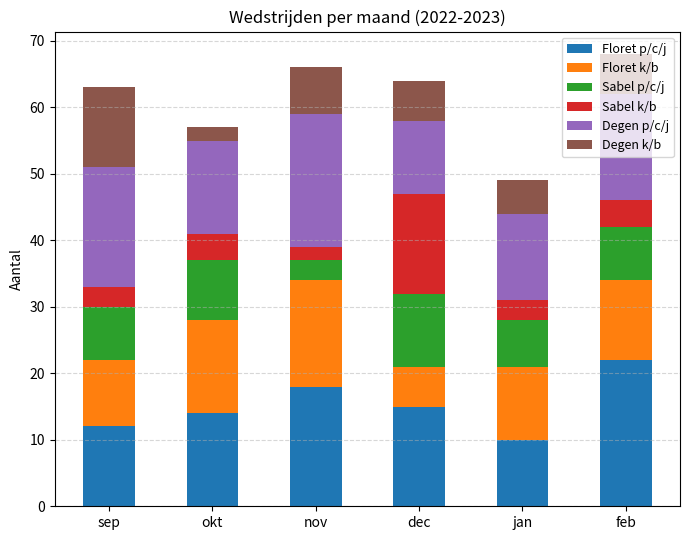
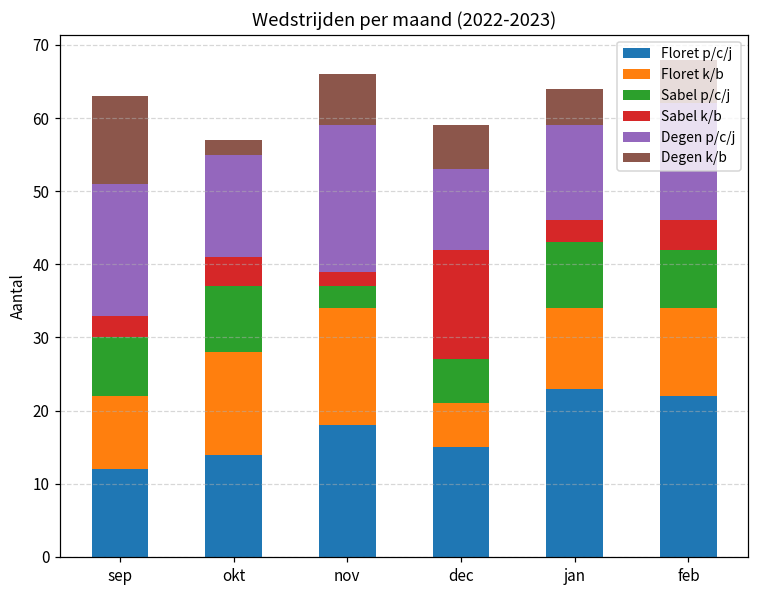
Sabel p/c/j, dec: 11 -> 6
Floret p/c/j, jan: 10 -> 23
Sabel p/c/j, jan: 7 -> 9
